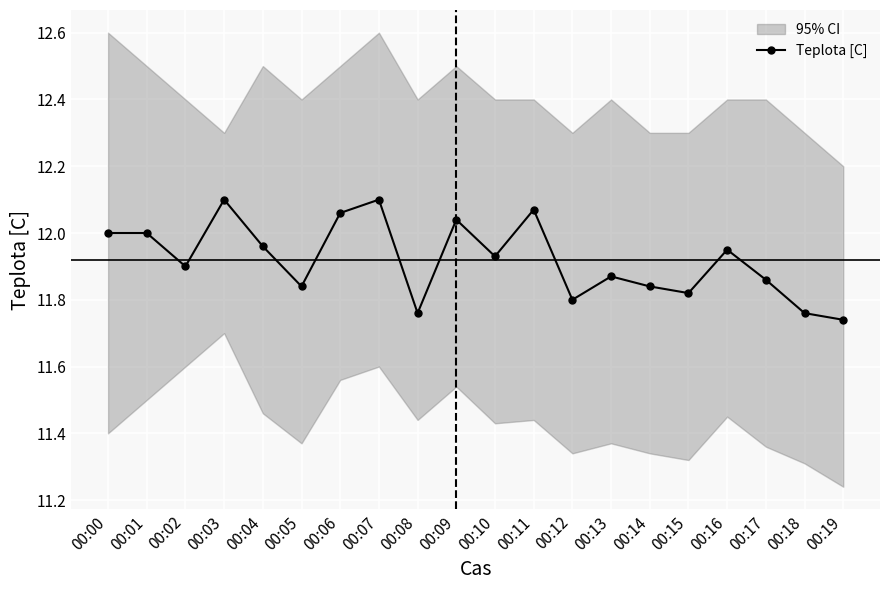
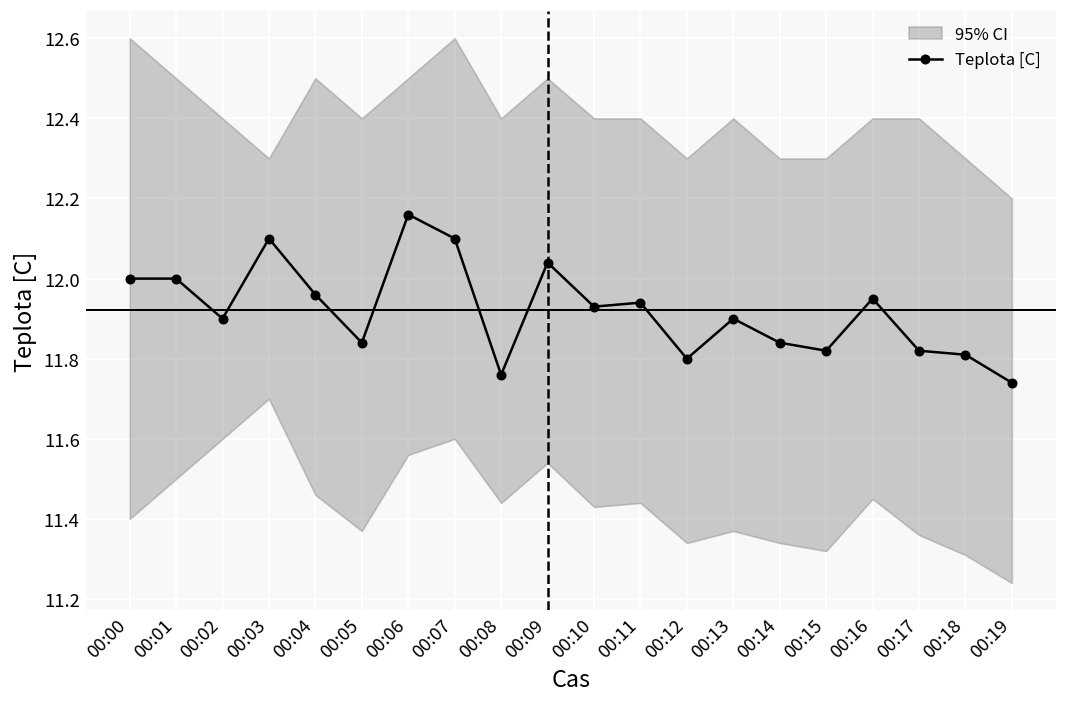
Teplota [C], 00:06: 12.06 -> 12.16
Teplota [C], 00:11: 12.07 -> 11.94
Teplota [C], 00:13: 11.87 -> 11.90
Teplota [C], 00:17: 11.86 -> 11.82
Teplota [C], 00:18: 11.76 -> 11.81
